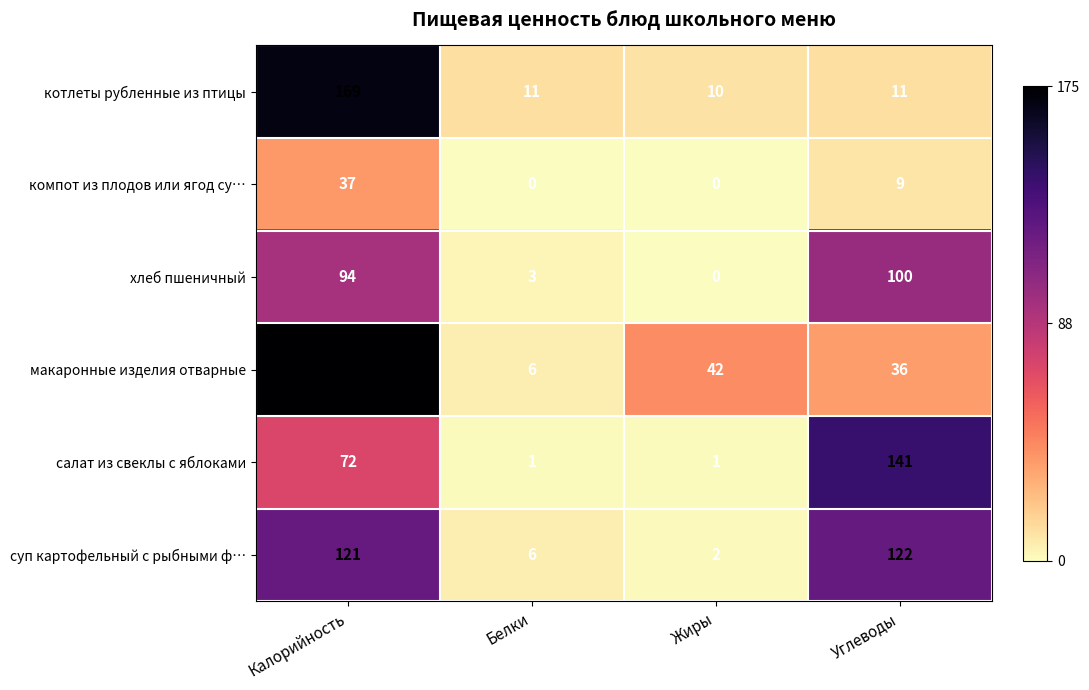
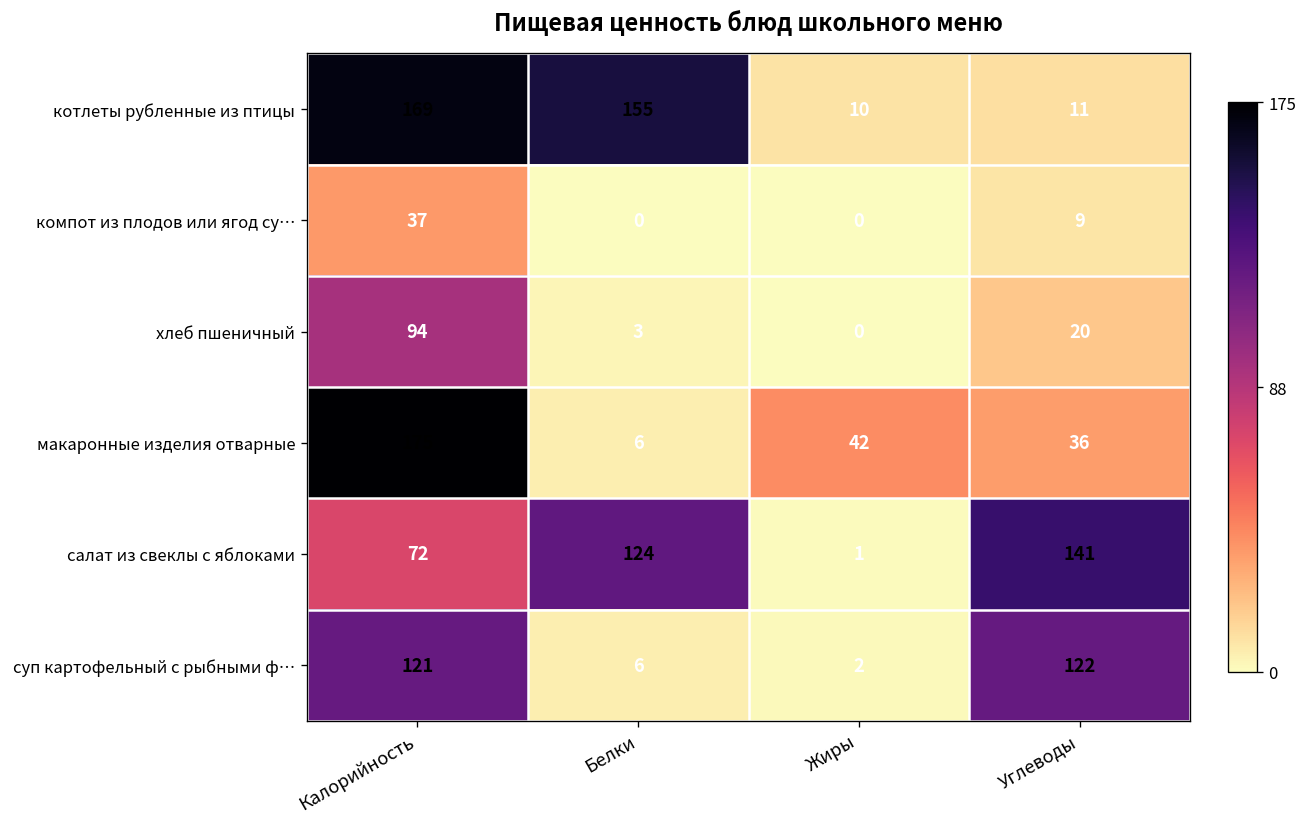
котлеты рубленные из птицы, Белки: 11 -> 155
хлеб пшеничный, Углеводы: 100 -> 20
салат из свеклы с яблоками, Белки: 1 -> 124
